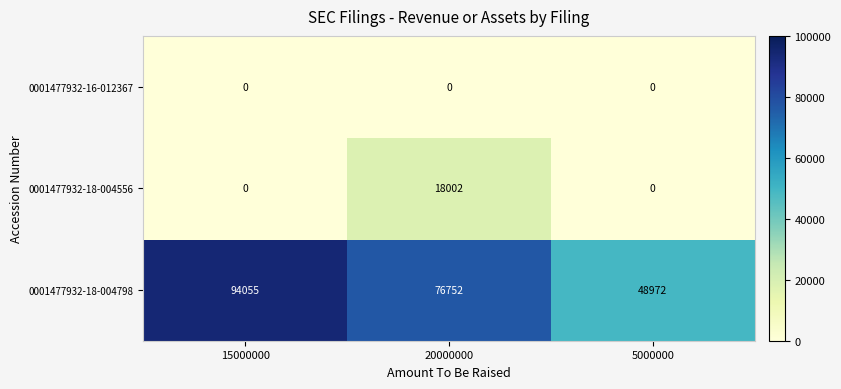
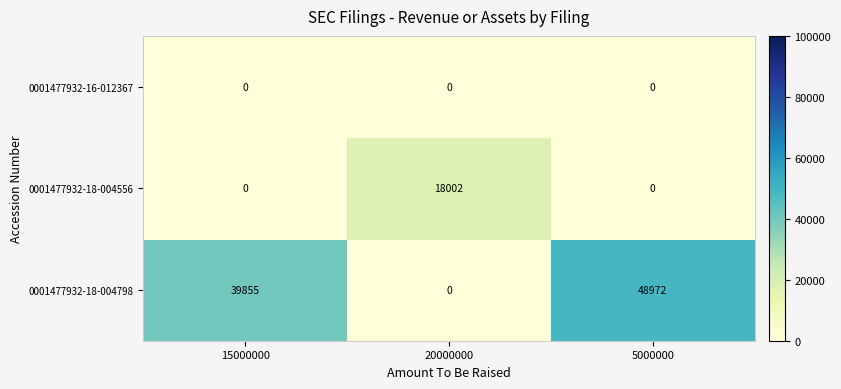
0001477932-18-004798, 15000000: 94055 -> 39855
0001477932-18-004798, 20000000: 76752 -> 0
